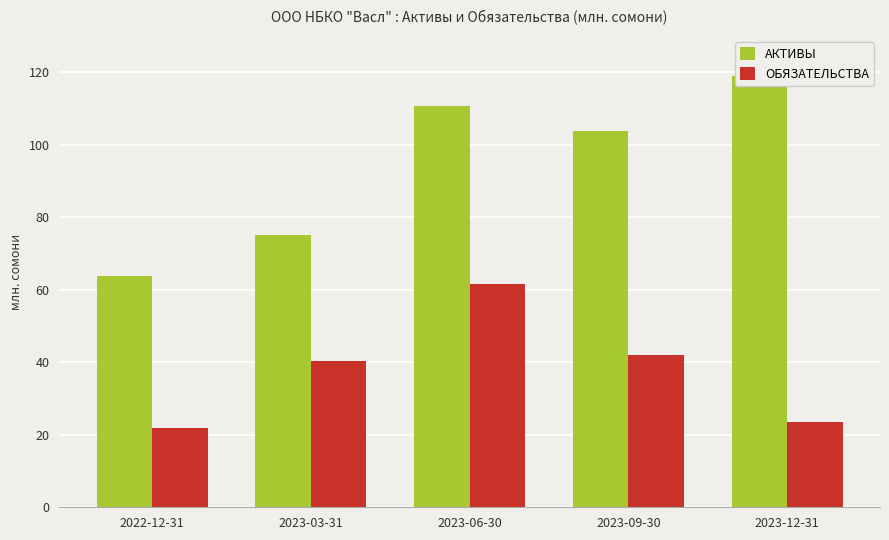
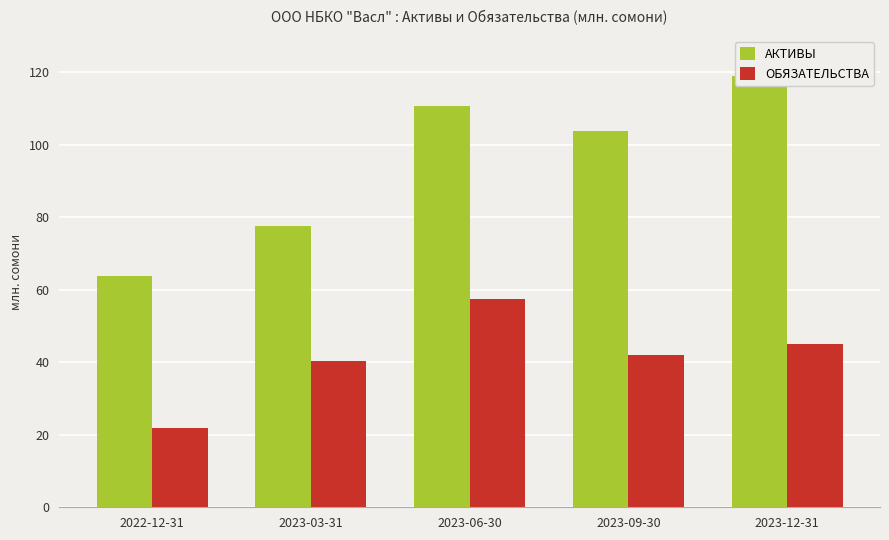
АКТИВЫ, 2023-03-31: 75 -> 78
ОБЯЗАТЕЛЬСТВА, 2023-06-30: 61 -> 57
ОБЯЗАТЕЛЬСТВА, 2023-12-31: 24 -> 45
